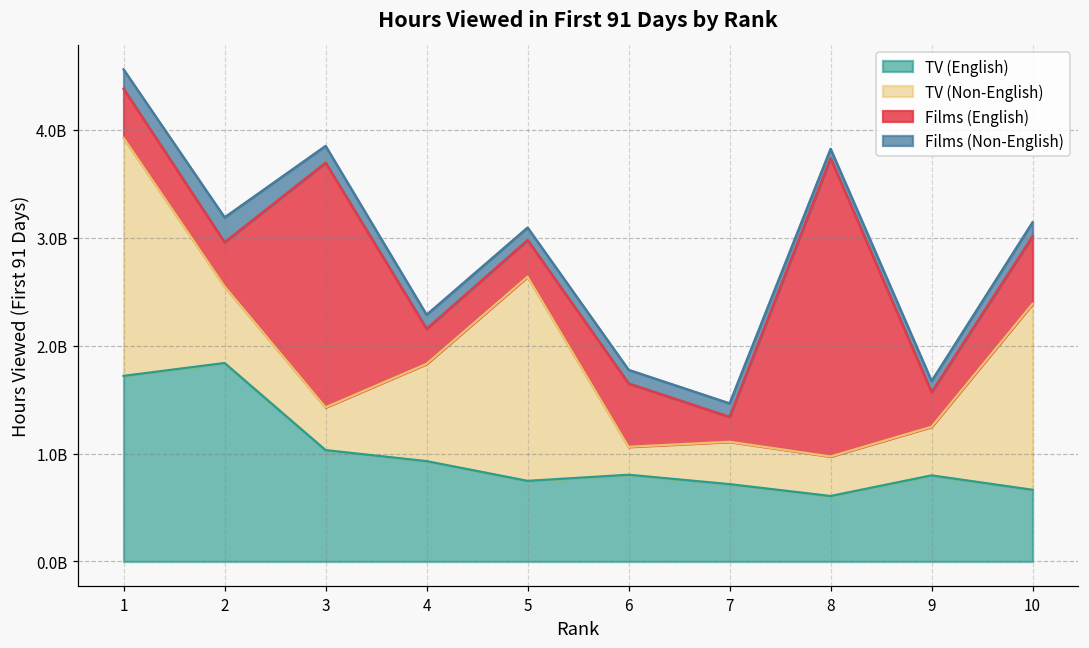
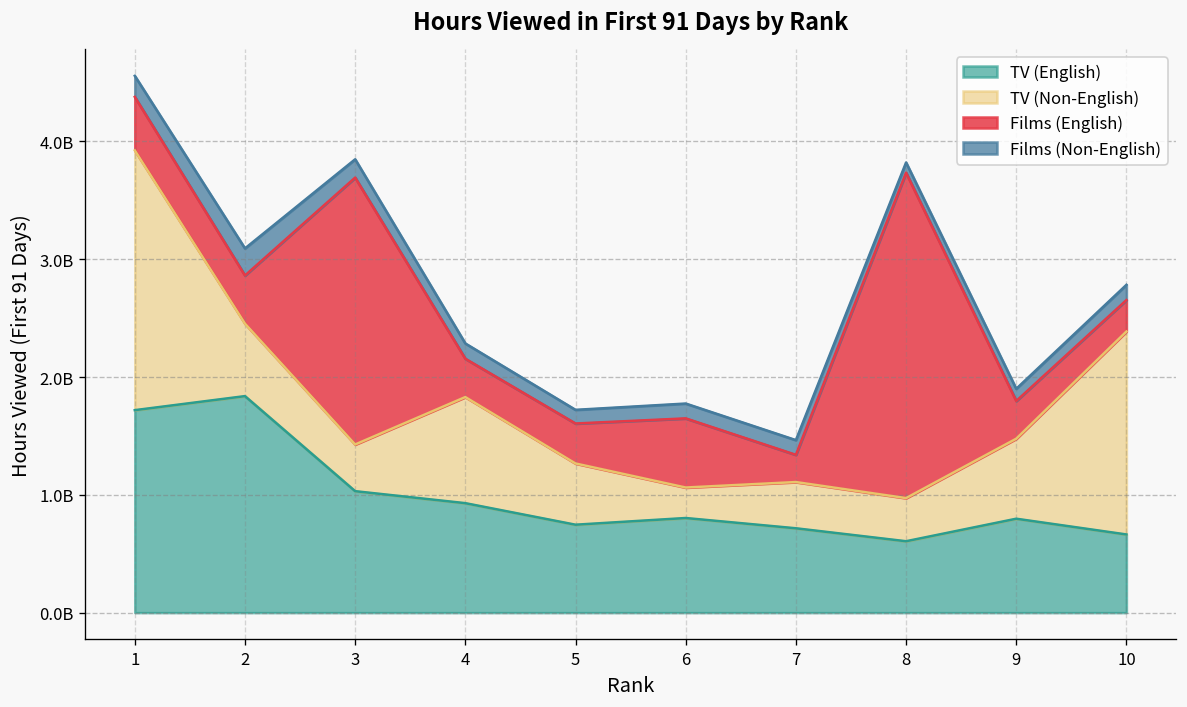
TV (Non-English), 2: 700000000 -> 600000000
TV (Non-English), 5: 1900000000 -> 500000000
TV (Non-English), 9: 500000000 -> 700000000
Films (English), 10: 600000000 -> 300000000
